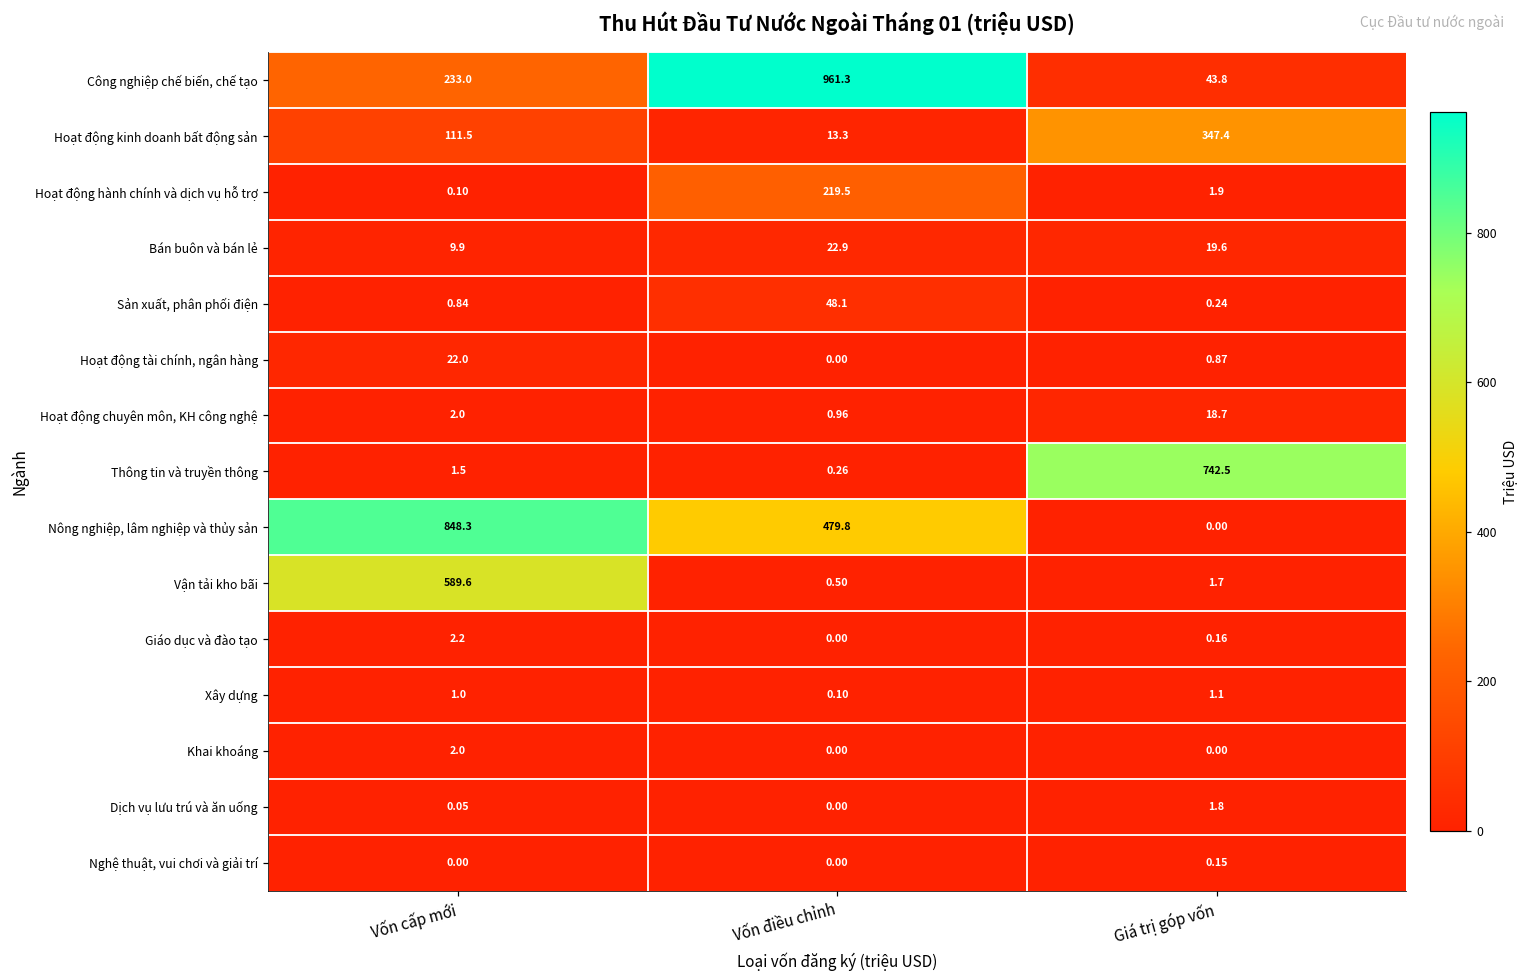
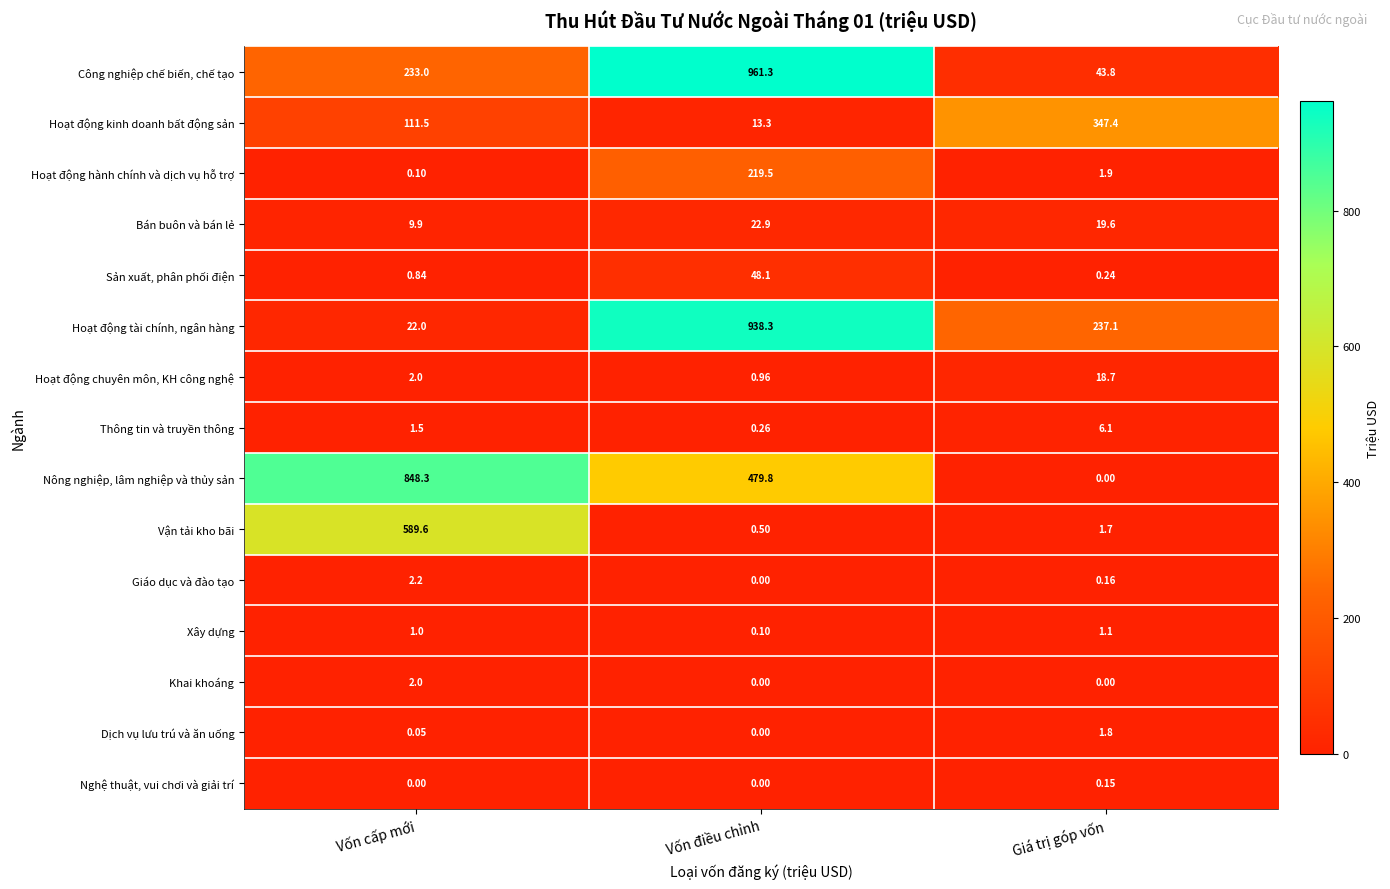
Hoạt động tài chính, ngân hàng, Vốn điều chỉnh: 0.00 -> 938.3
Hoạt động tài chính, ngân hàng, Giá trị góp vốn: 0.87 -> 237.1
Thông tin và truyền thông, Giá trị góp vốn: 742.5 -> 6.1
